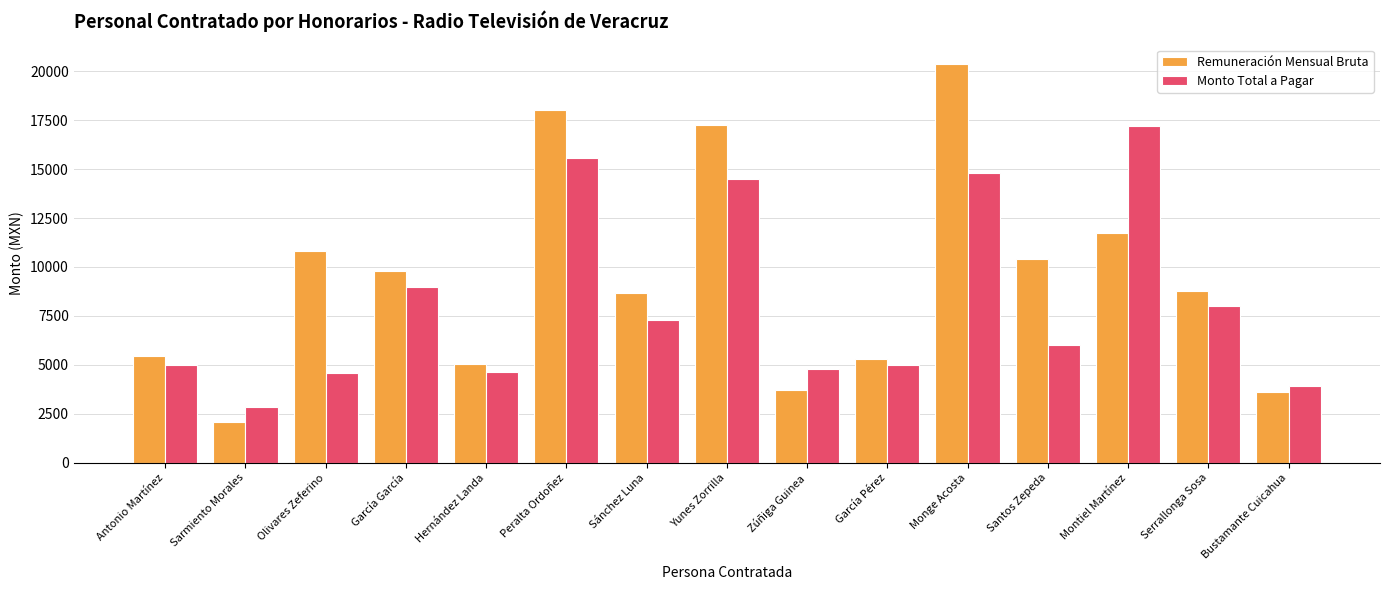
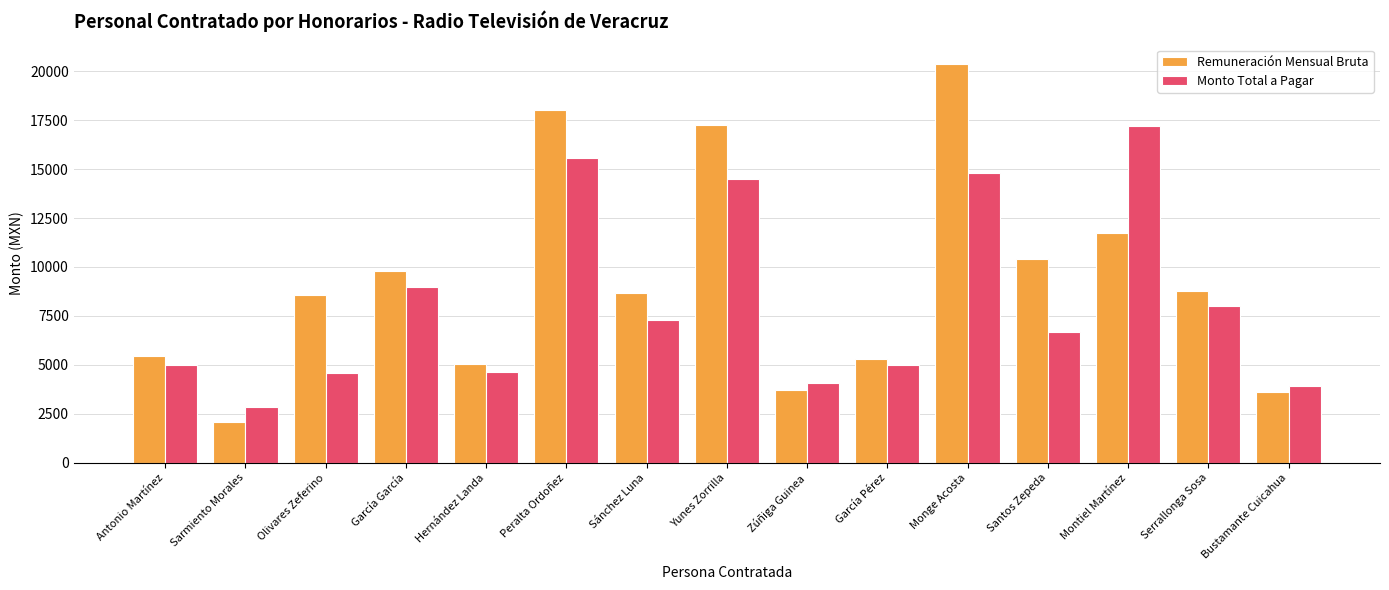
Remuneración Mensual Bruta, Olivares Zeferino: 10800 -> 8600
Monto Total a Pagar, Zúñiga Guinea: 4800 -> 4100
Monto Total a Pagar, Santos Zepeda: 6000 -> 6700
